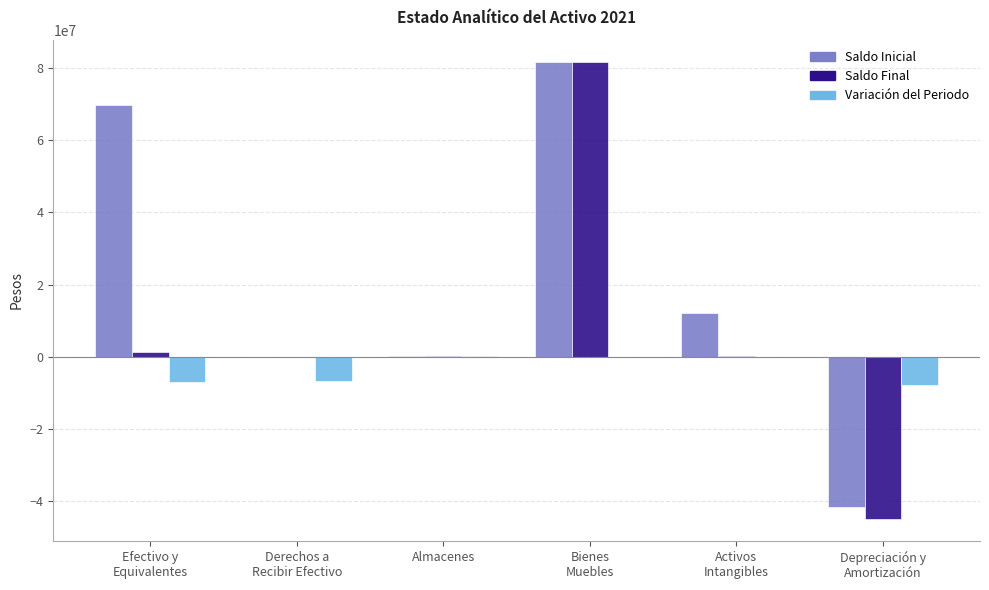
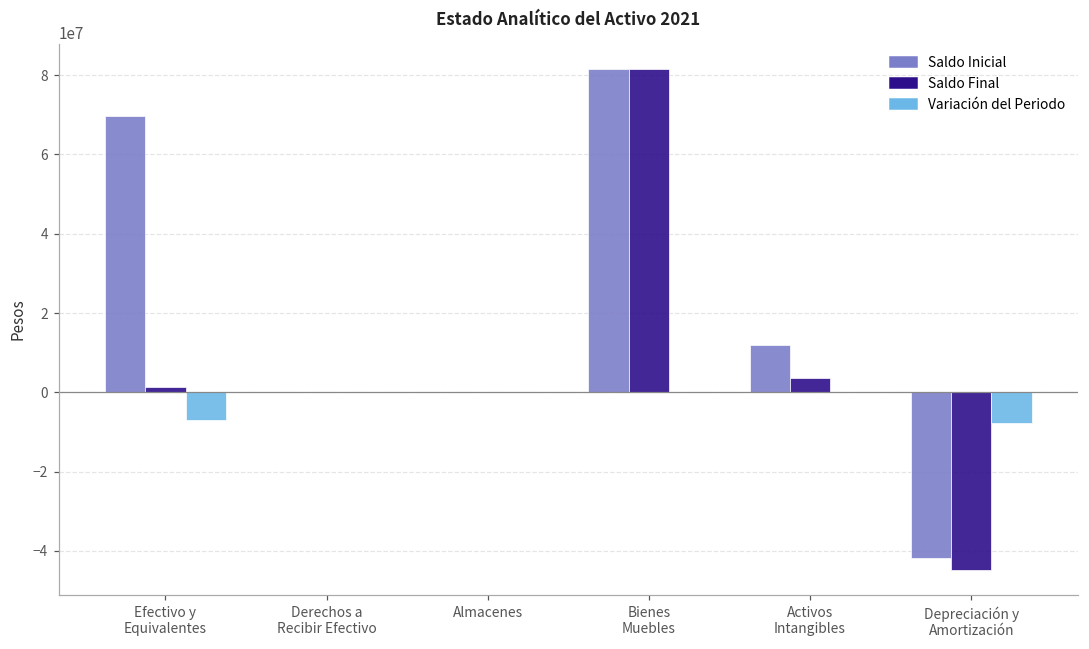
Variación del Periodo, Derechos a Recibir Efectivo: -7000000 -> 0
Saldo Final, Activos Intangibles: 0 -> 4000000
